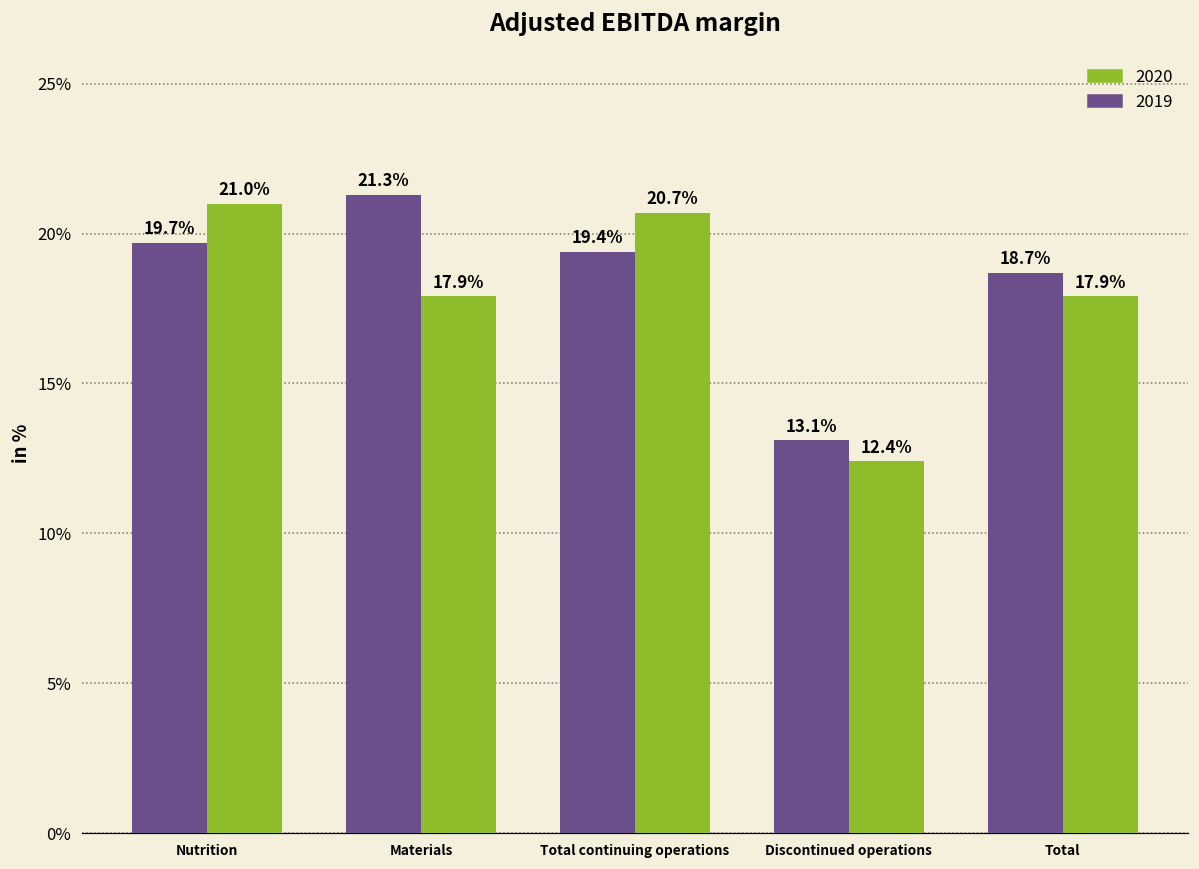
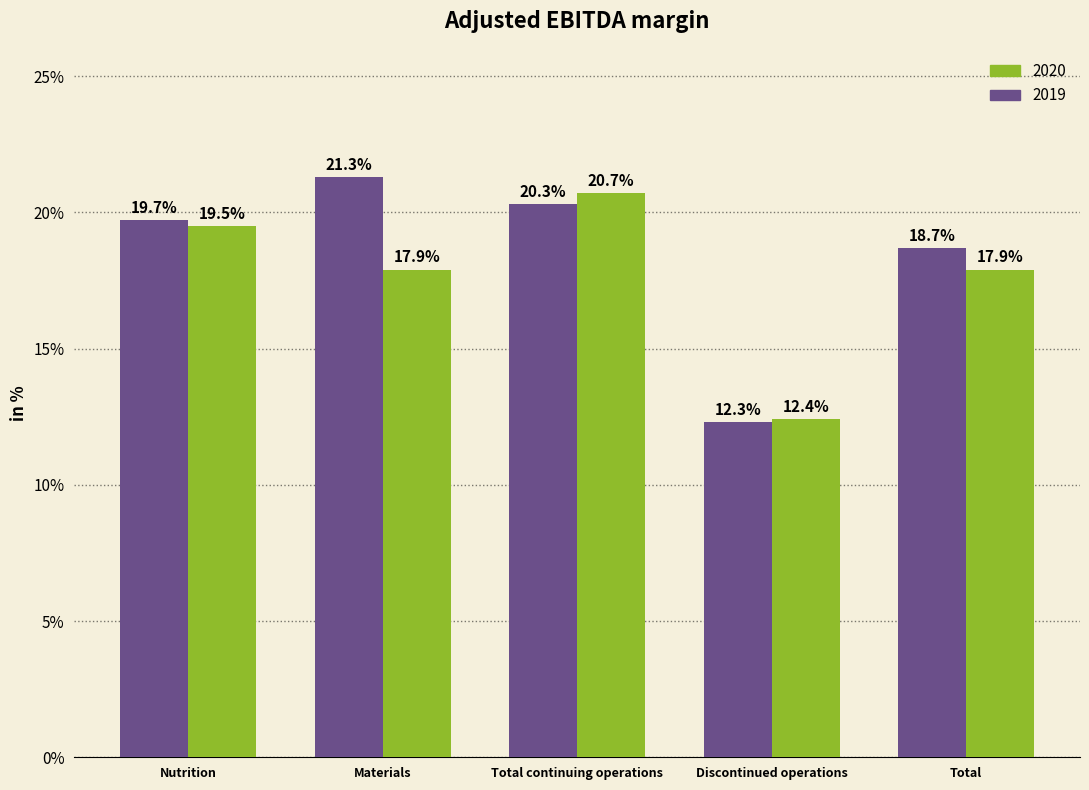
2020, Nutrition: 21.0% -> 19.5%
2019, Total continuing operations: 19.4% -> 20.3%
2019, Discontinued operations: 13.1% -> 12.3%
